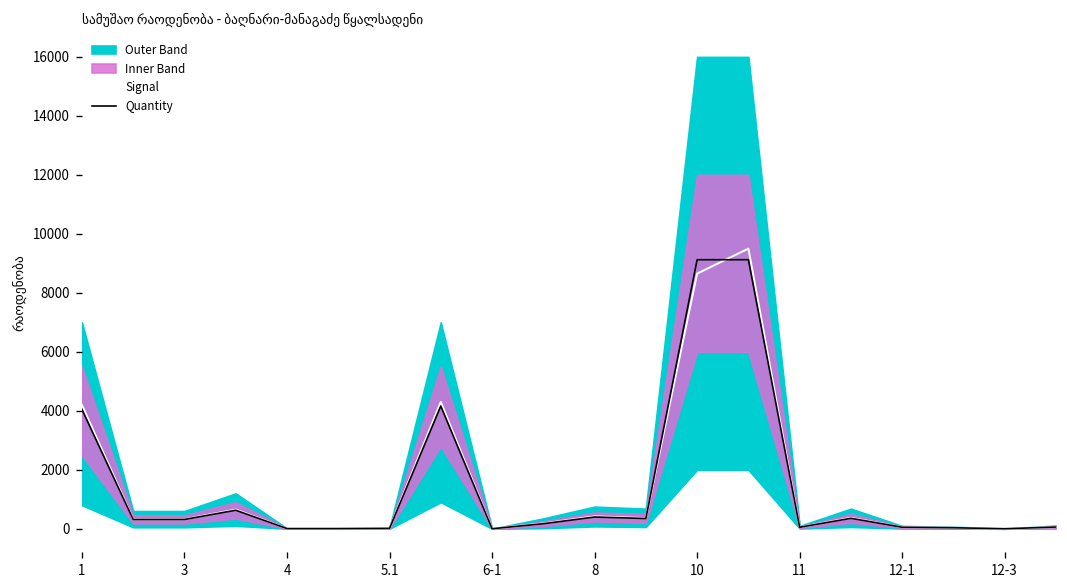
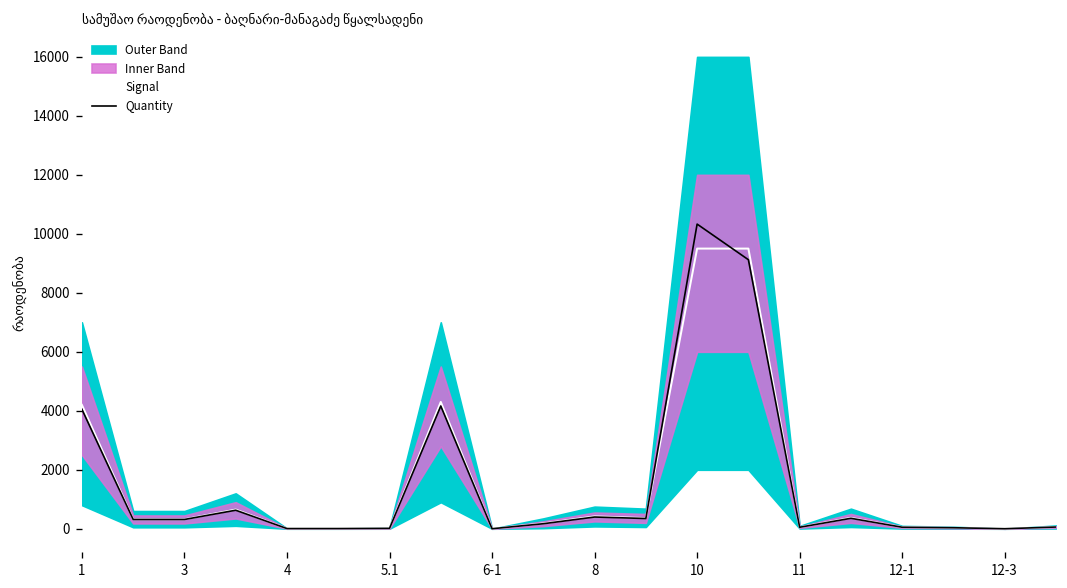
Signal, 10: 8700 -> 9500
Quantity, 10: 9100 -> 10300
